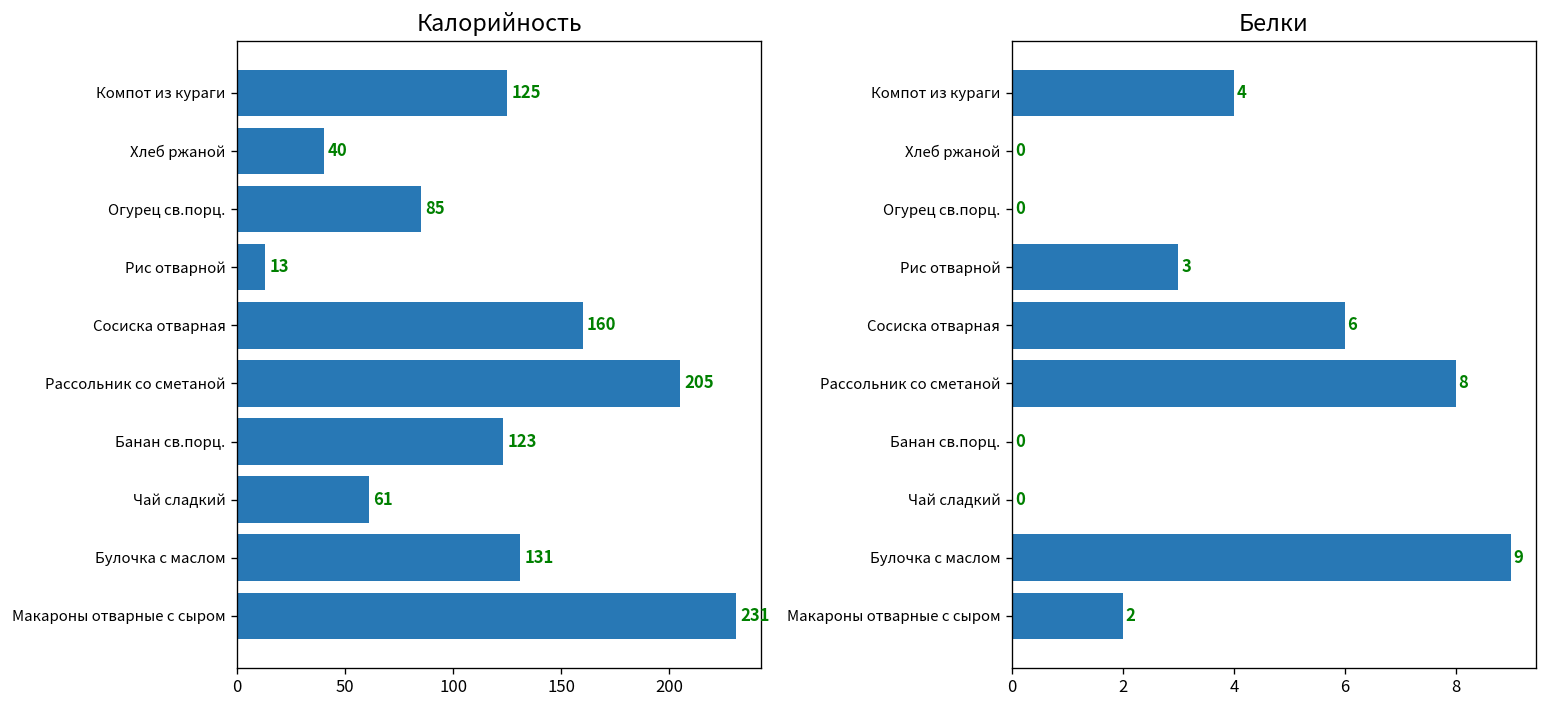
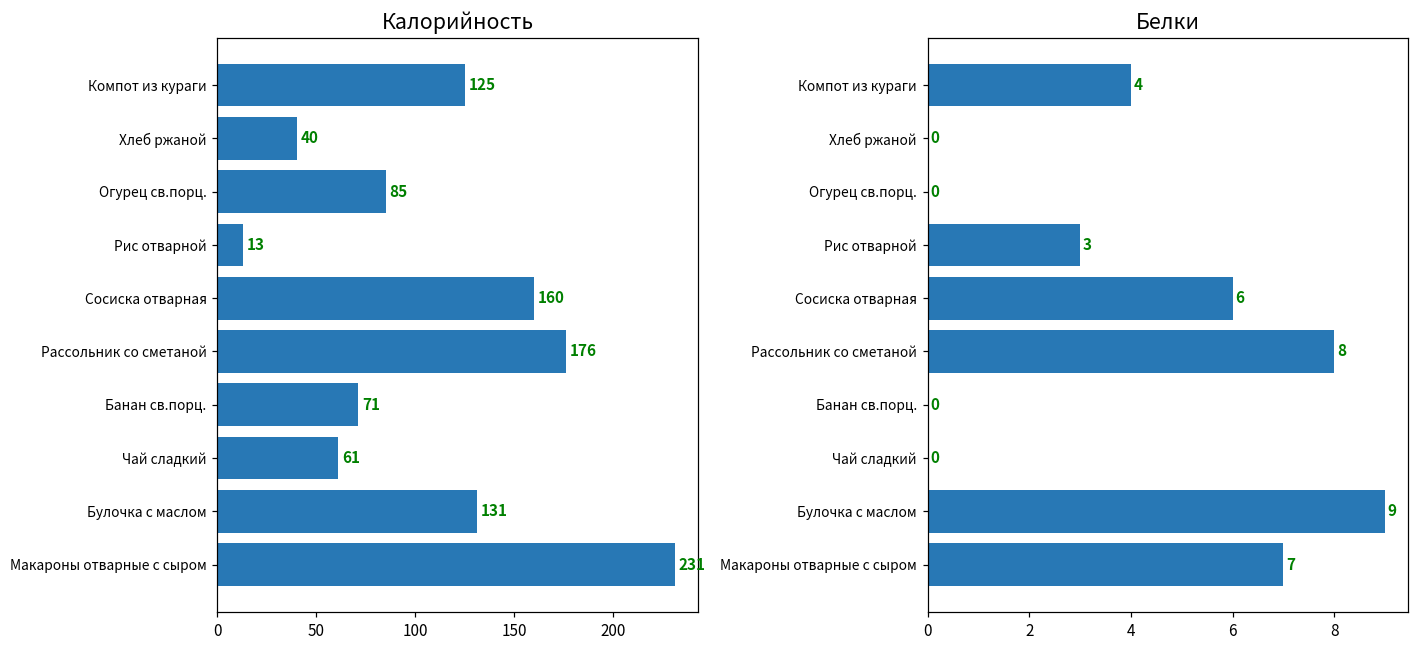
Калорийность, Рассольник со сметаной: 205 -> 176
Калорийность, Банан св.порц.: 123 -> 71
Белки, Макароны отварные с сыром: 2 -> 7
